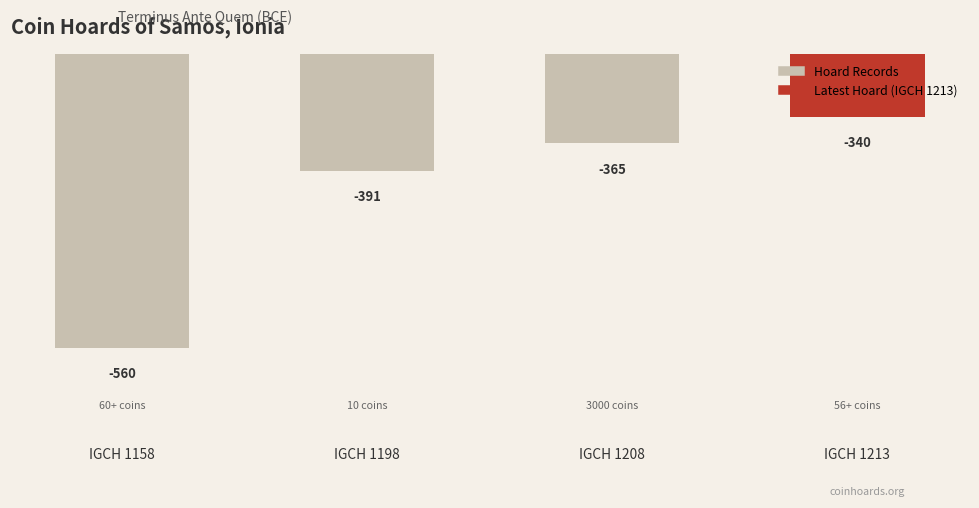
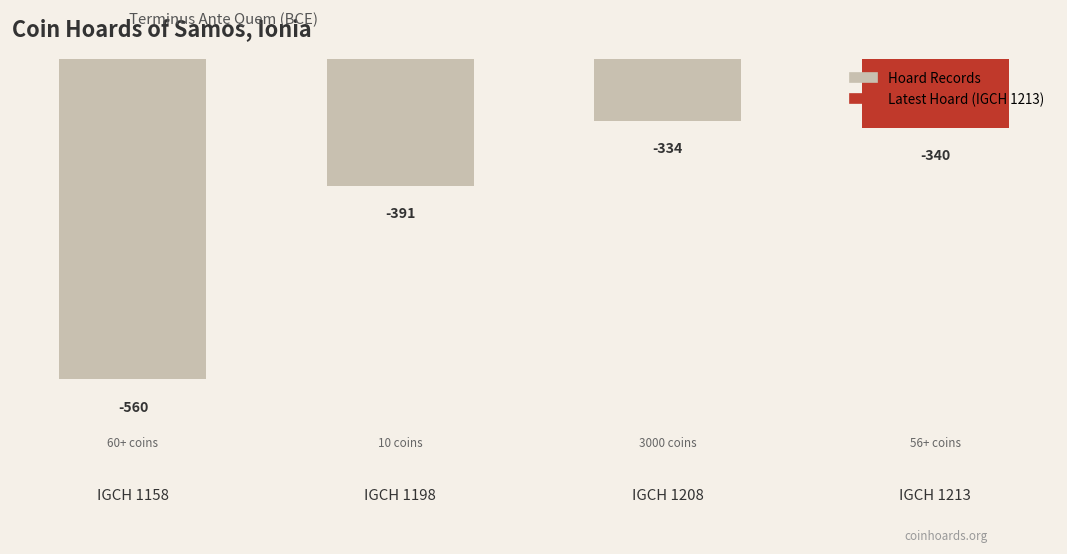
IGCH 1208: -365 -> -334
